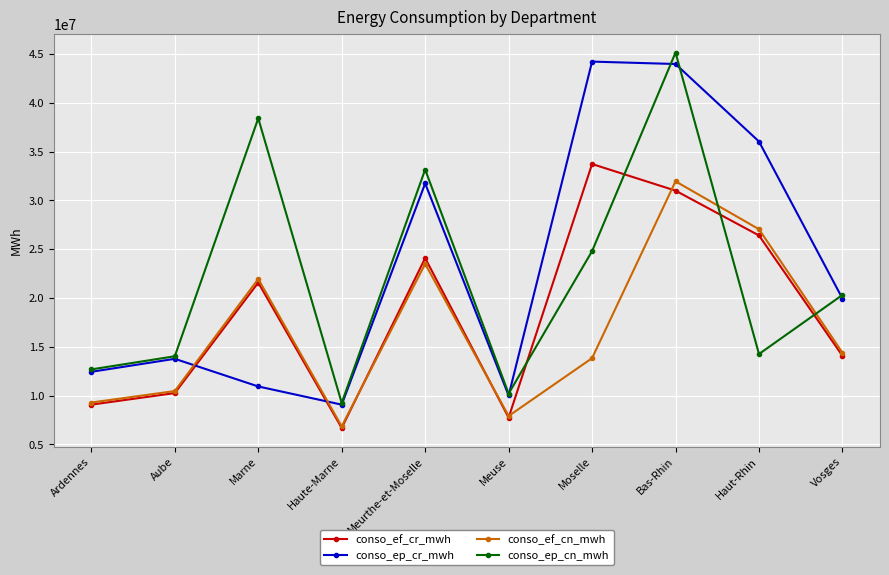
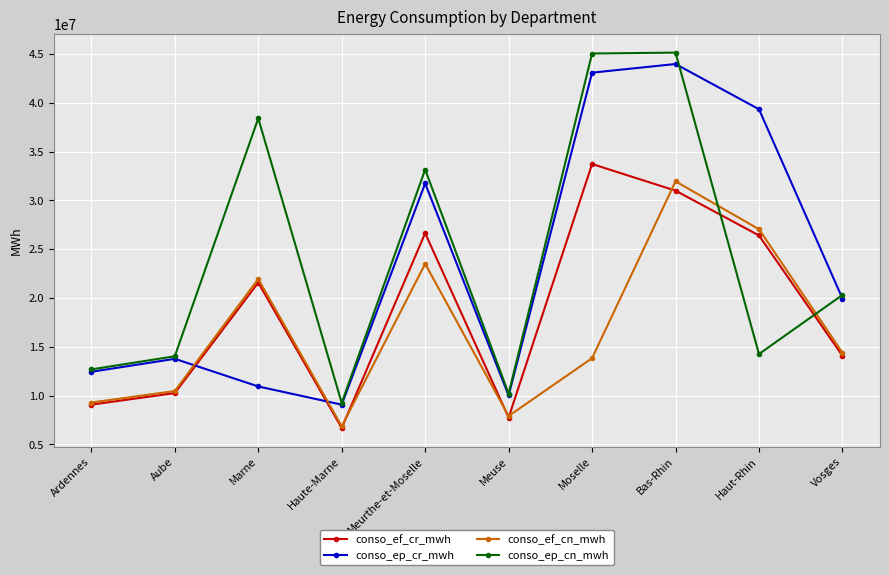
conso_ef_cr_mwh, Meurthe-et-Moselle: 24000000 -> 27000000
conso_ep_cr_mwh, Moselle: 44000000 -> 43000000
conso_ep_cn_mwh, Moselle: 25000000 -> 45000000
conso_ep_cr_mwh, Haut-Rhin: 36000000 -> 39000000
